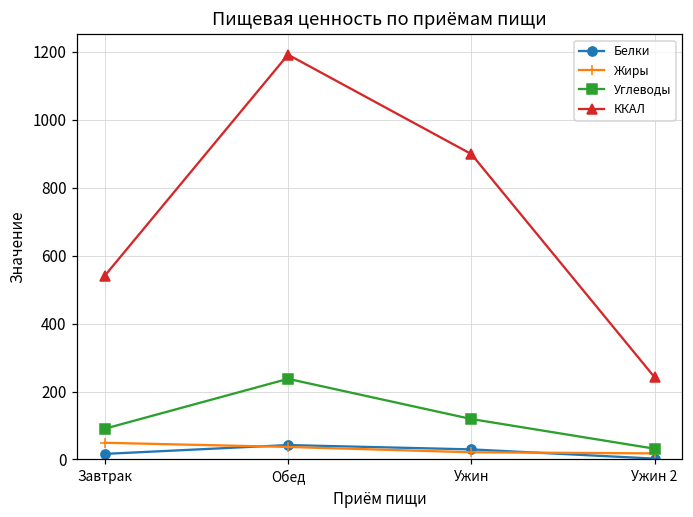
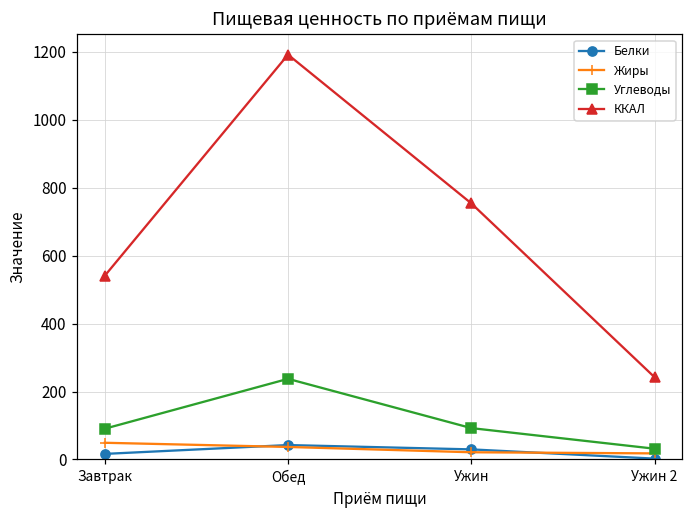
Углеводы, Ужин: 120 -> 90
ККАЛ, Ужин: 900 -> 750
